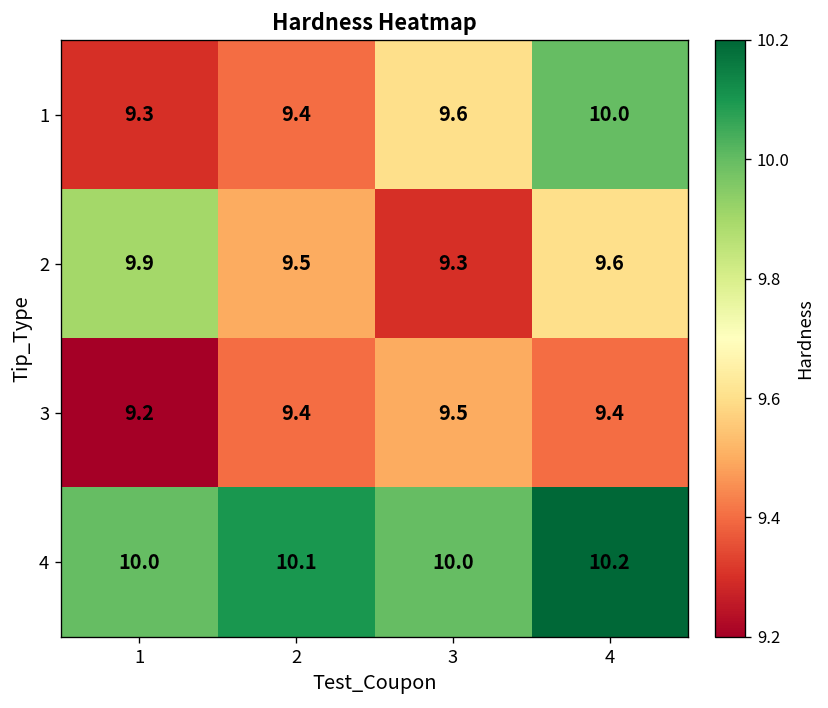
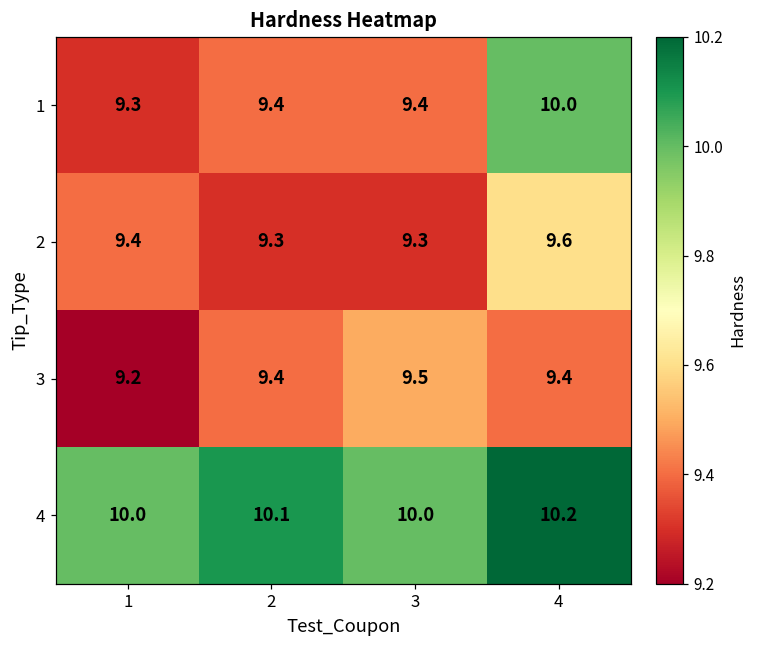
1, 3: 9.6 -> 9.4
2, 1: 9.9 -> 9.4
2, 2: 9.5 -> 9.3
